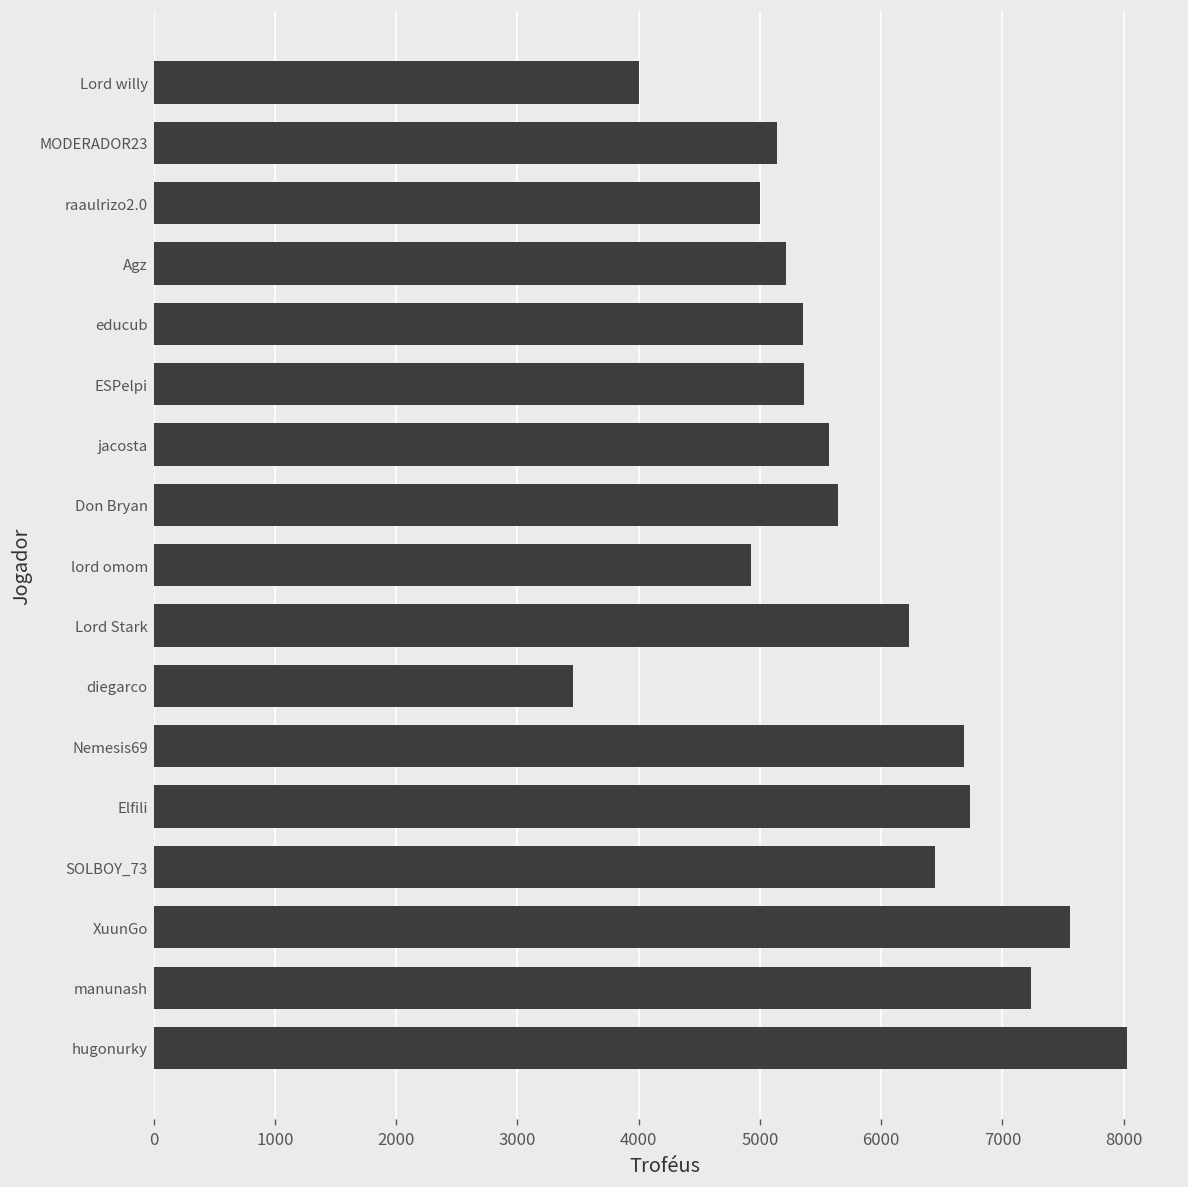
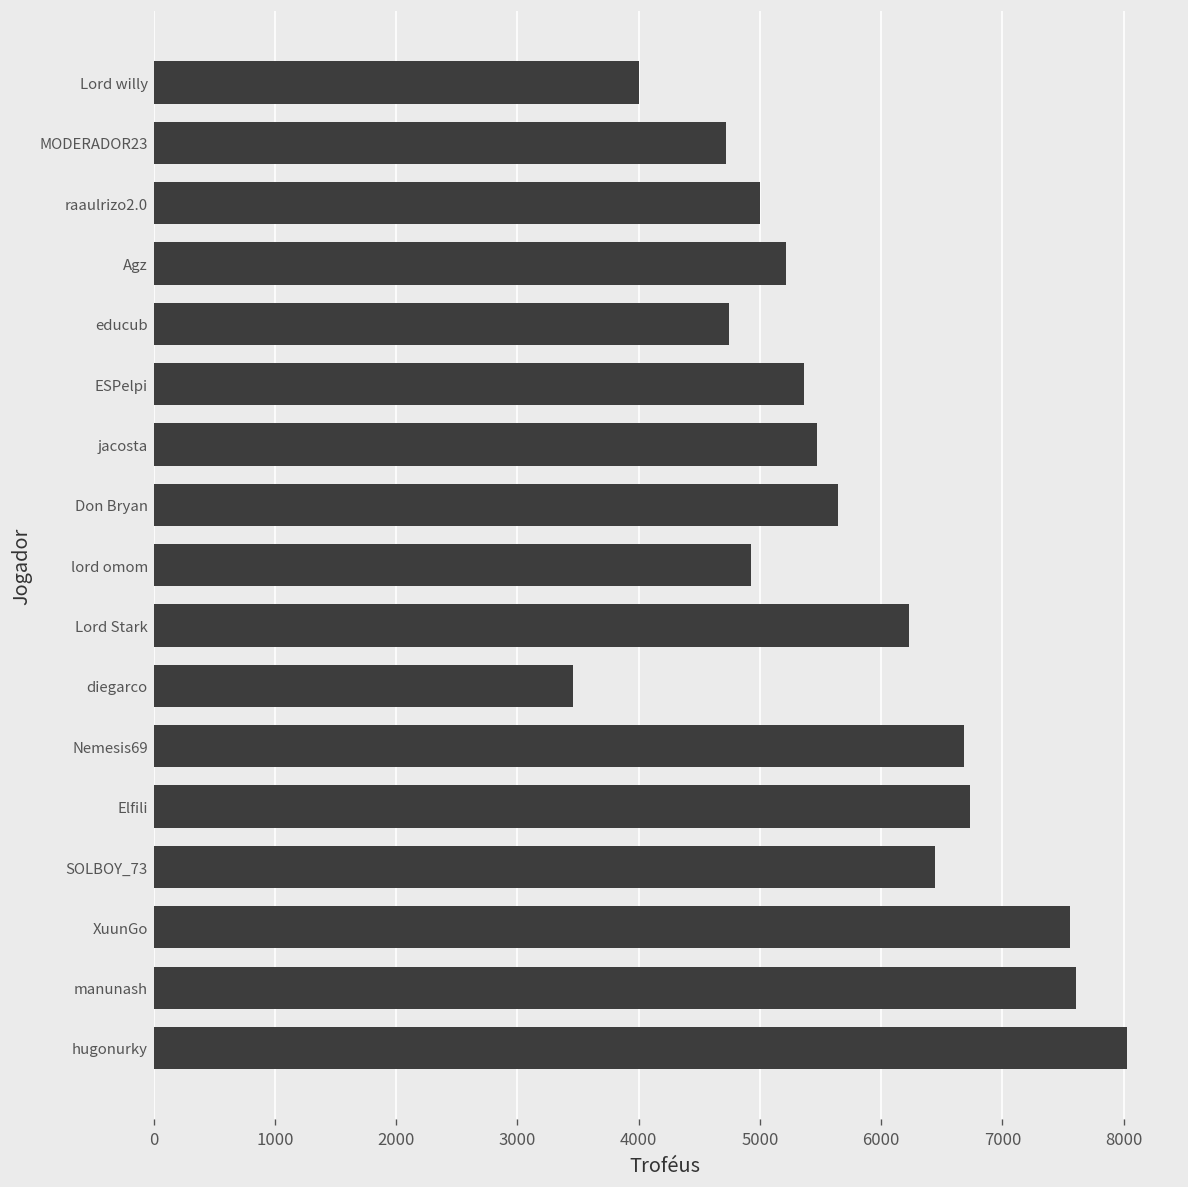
MODERADOR23: 5140 -> 4720
educub: 5350 -> 4740
jacosta: 5570 -> 5470
manunash: 7240 -> 7610
